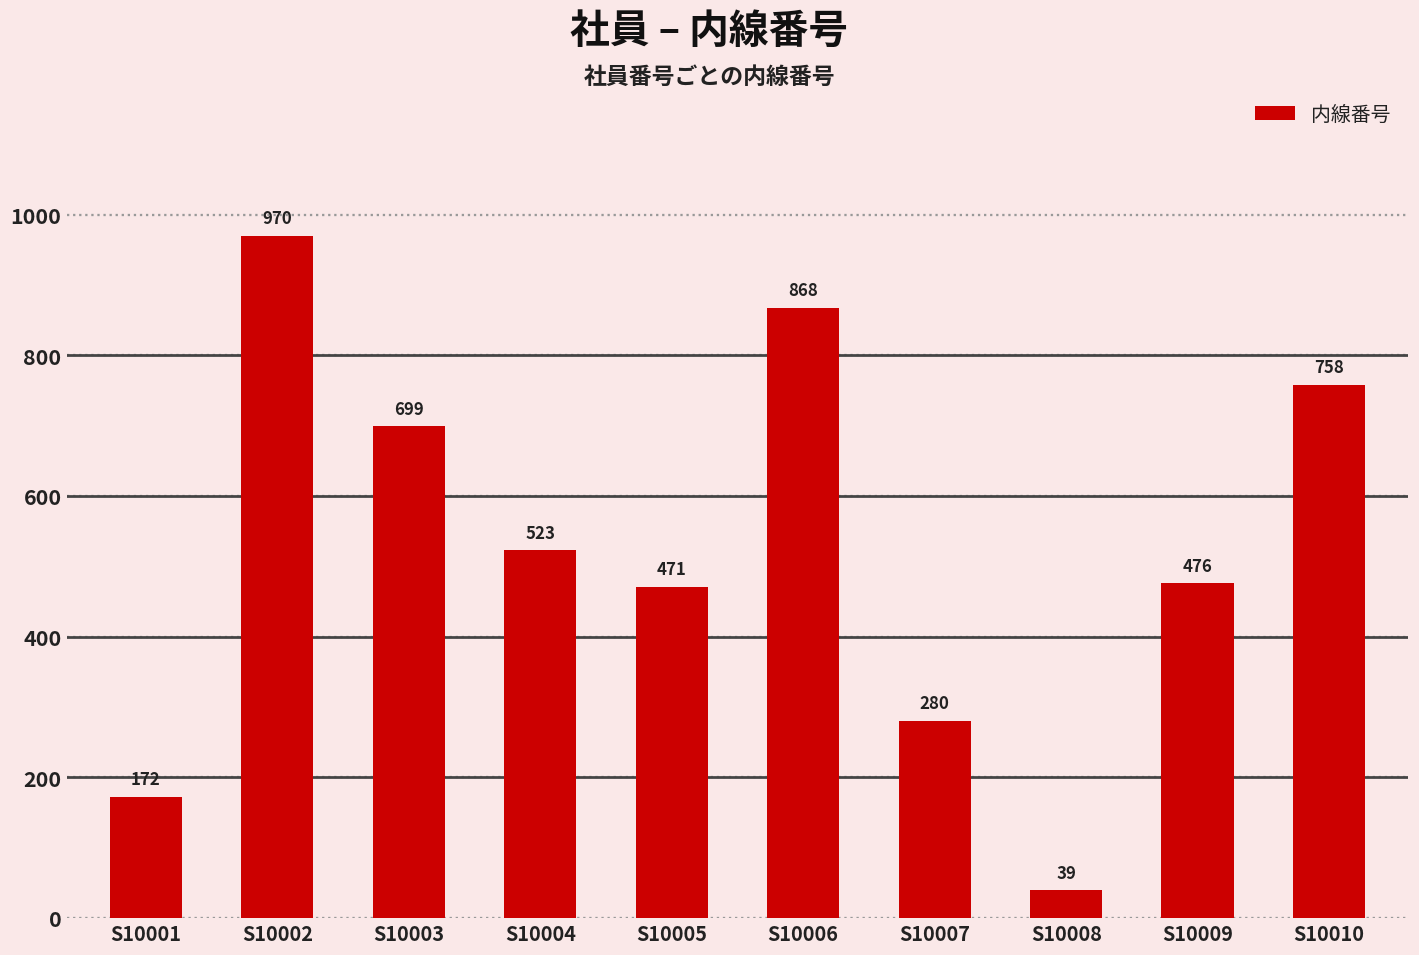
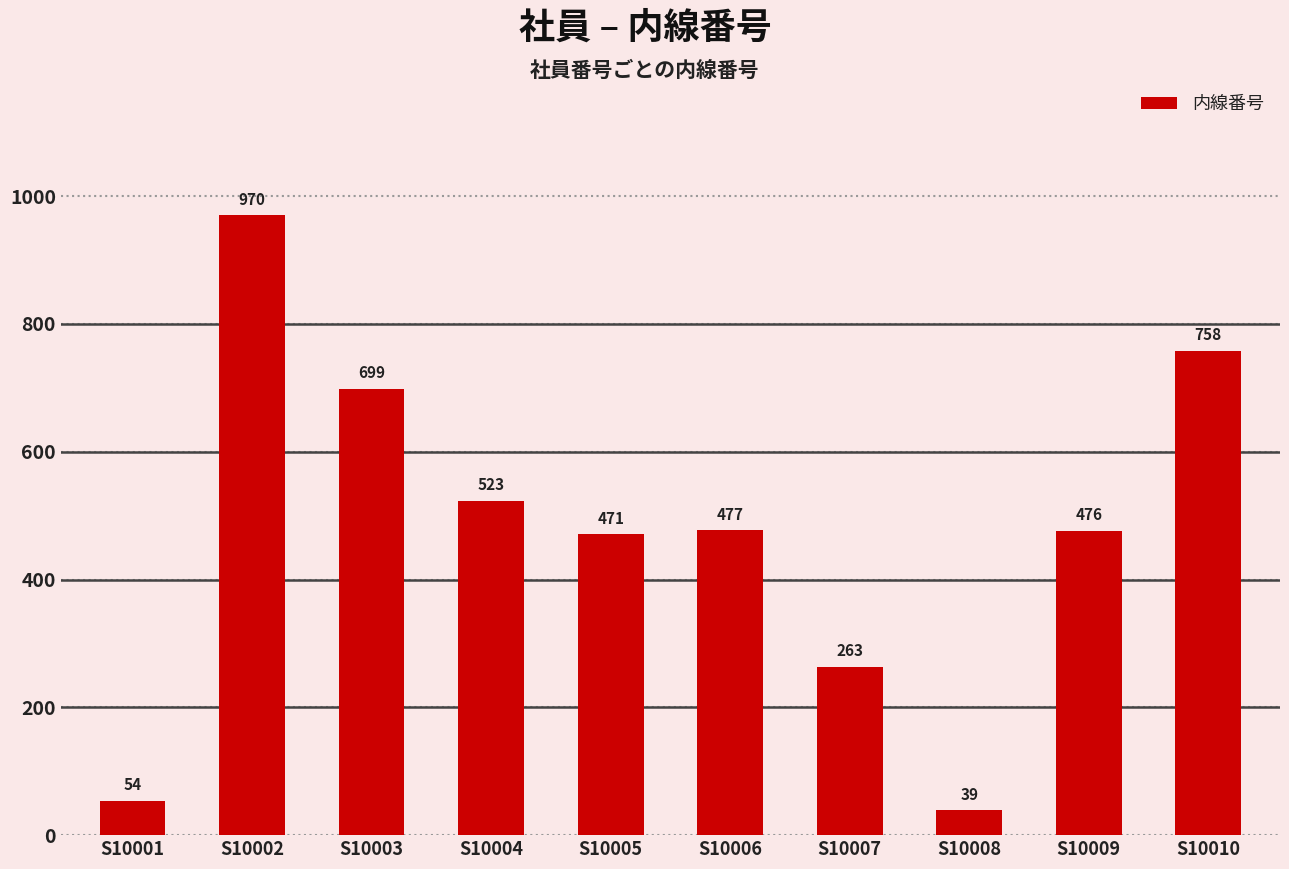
S10001: 172 -> 54
S10006: 868 -> 477
S10007: 280 -> 263
